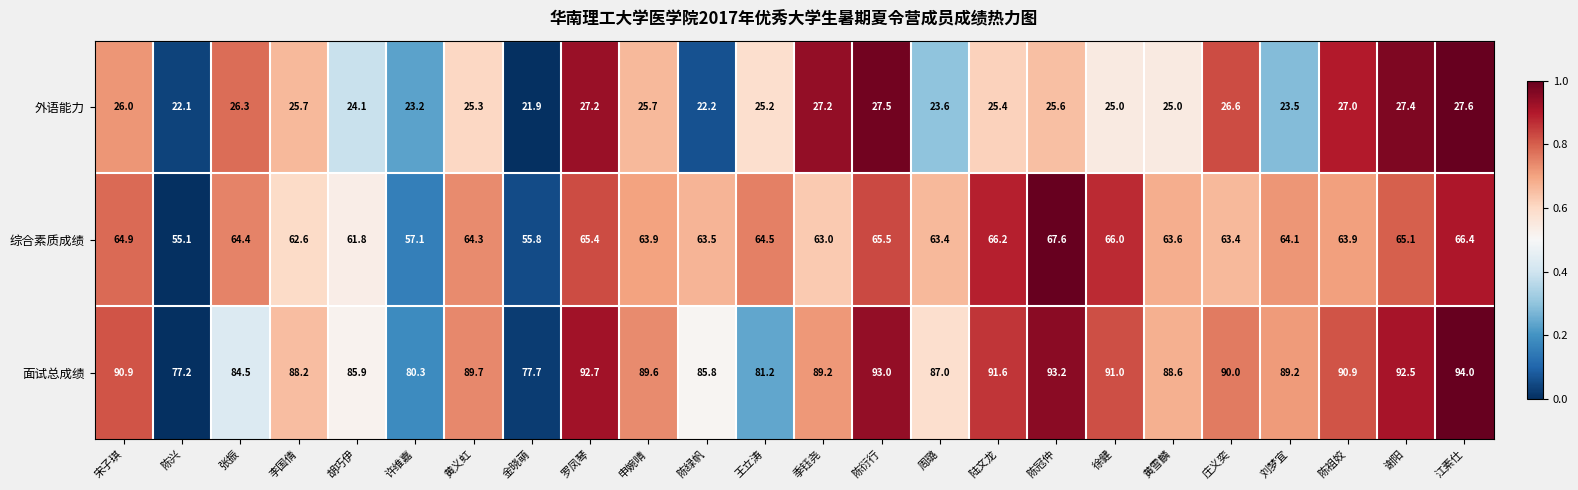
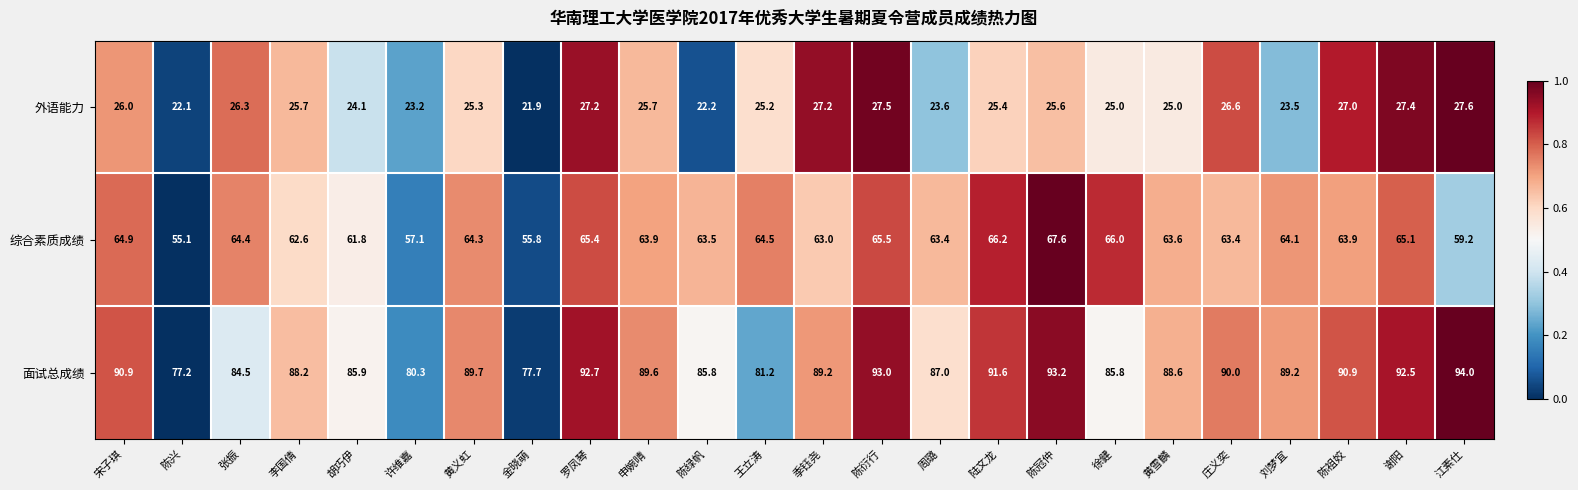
综合素质成绩, 江素仕: 66.4 -> 59.2
面试总成绩, 徐健: 91.0 -> 85.8
